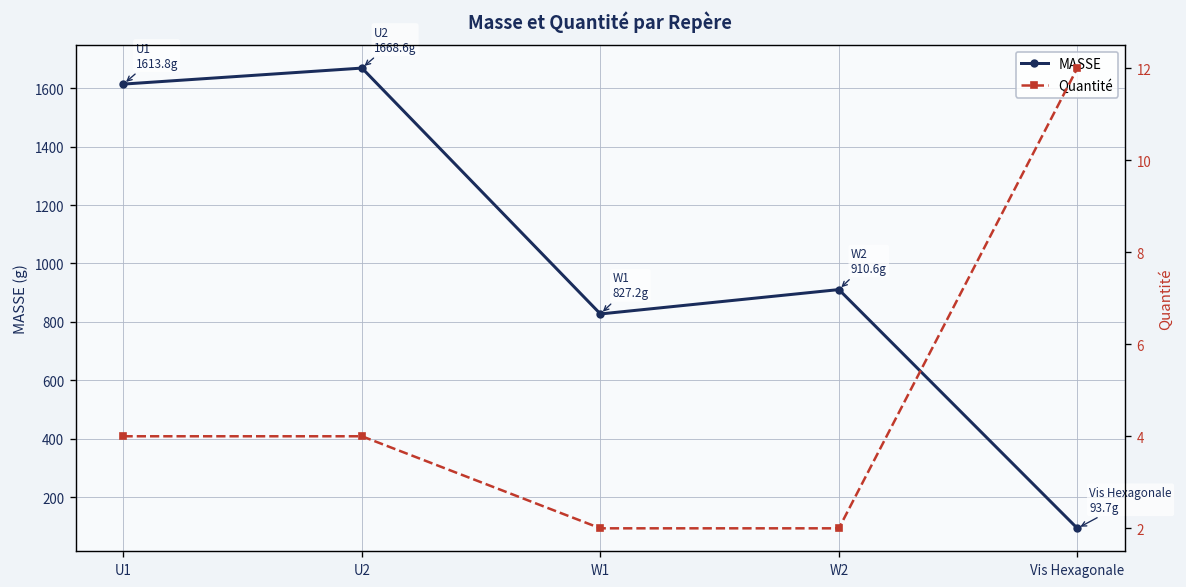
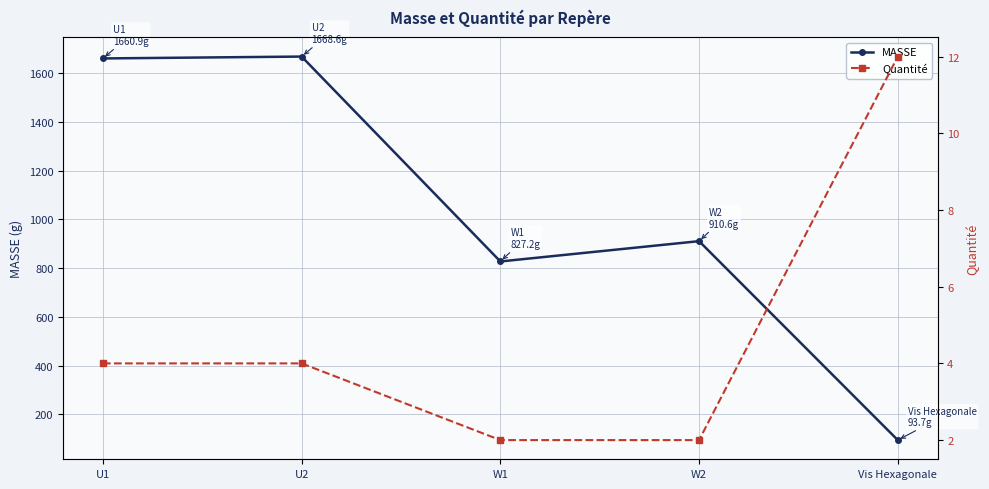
MASSE, U1: 1613.8g -> 1660.9g
